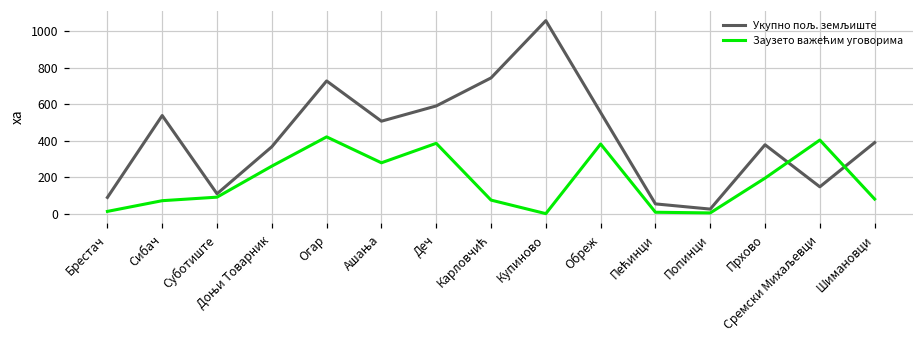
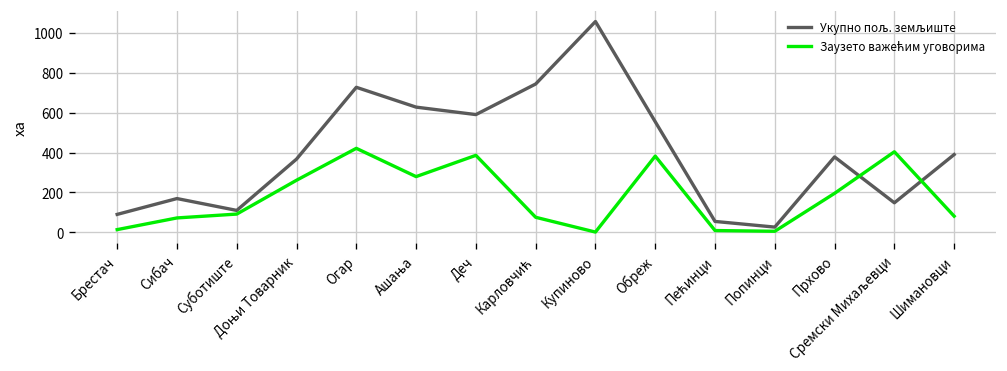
Укупно пољ. земљиште, Сибач: 540 -> 170
Укупно пољ. земљиште, Ашања: 510 -> 630
